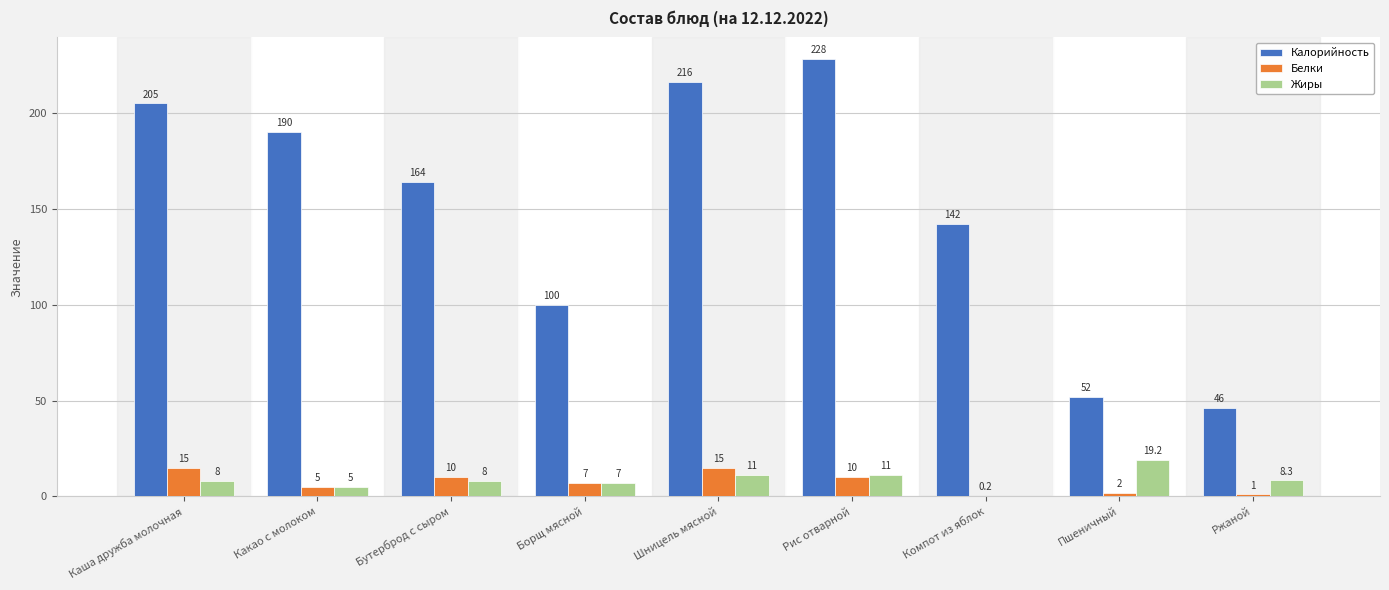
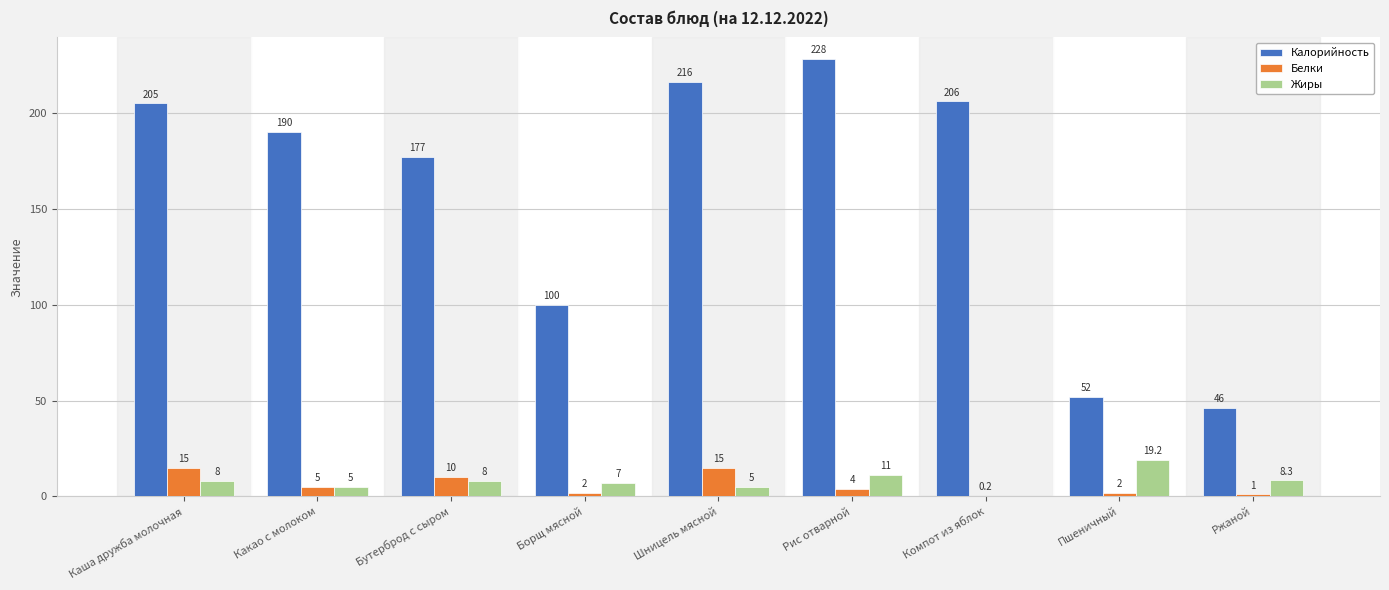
Калорийность, Бутерброд с сыром: 164 -> 177
Белки, Борщ мясной: 7 -> 2
Жиры, Шницель мясной: 11 -> 5
Белки, Рис отварной: 10 -> 4
Калорийность, Компот из яблок: 142 -> 206
